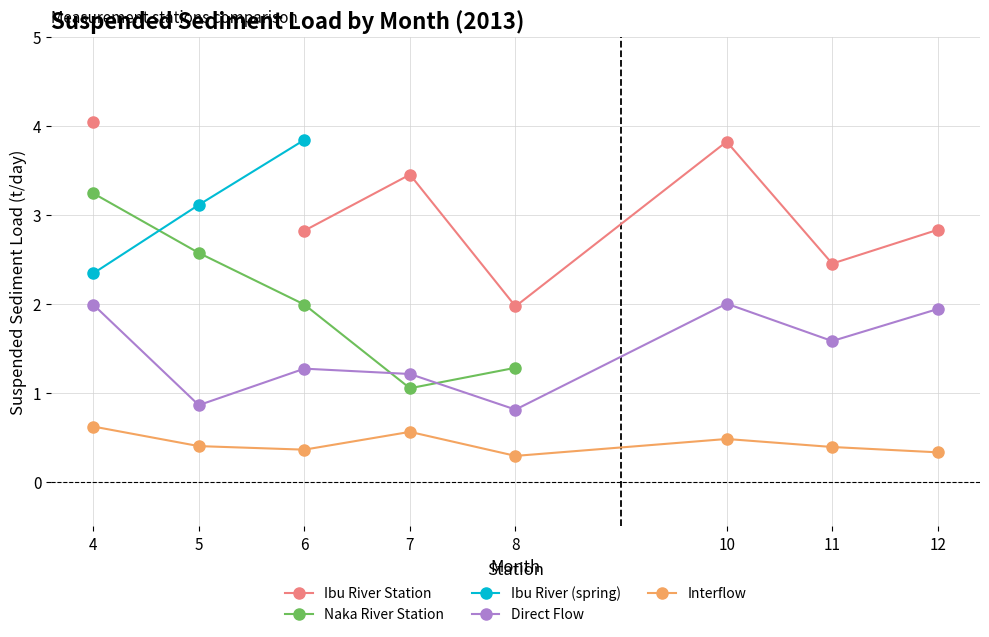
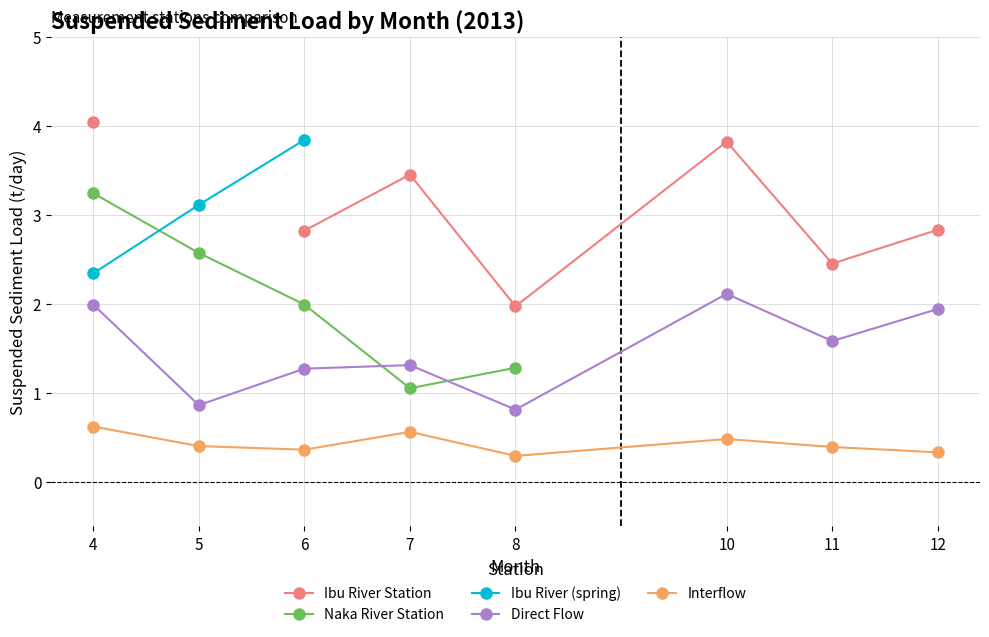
Direct Flow, 7: 1.2 -> 1.3
Direct Flow, 10: 2.0 -> 2.1
